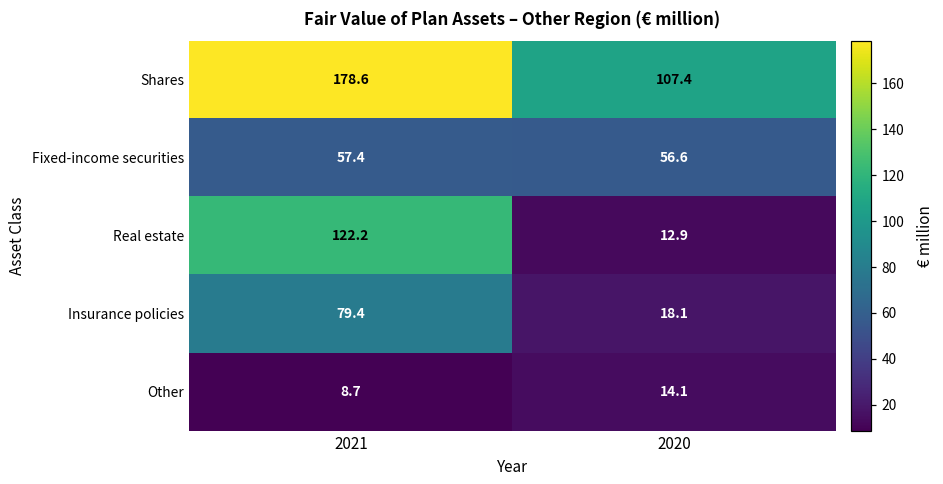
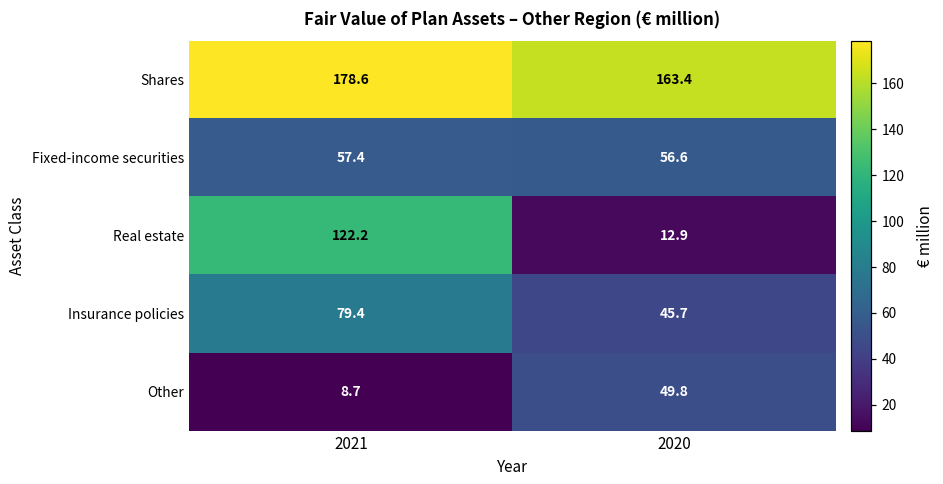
Shares, 2020: 107.4 -> 163.4
Insurance policies, 2020: 18.1 -> 45.7
Other, 2020: 14.1 -> 49.8
